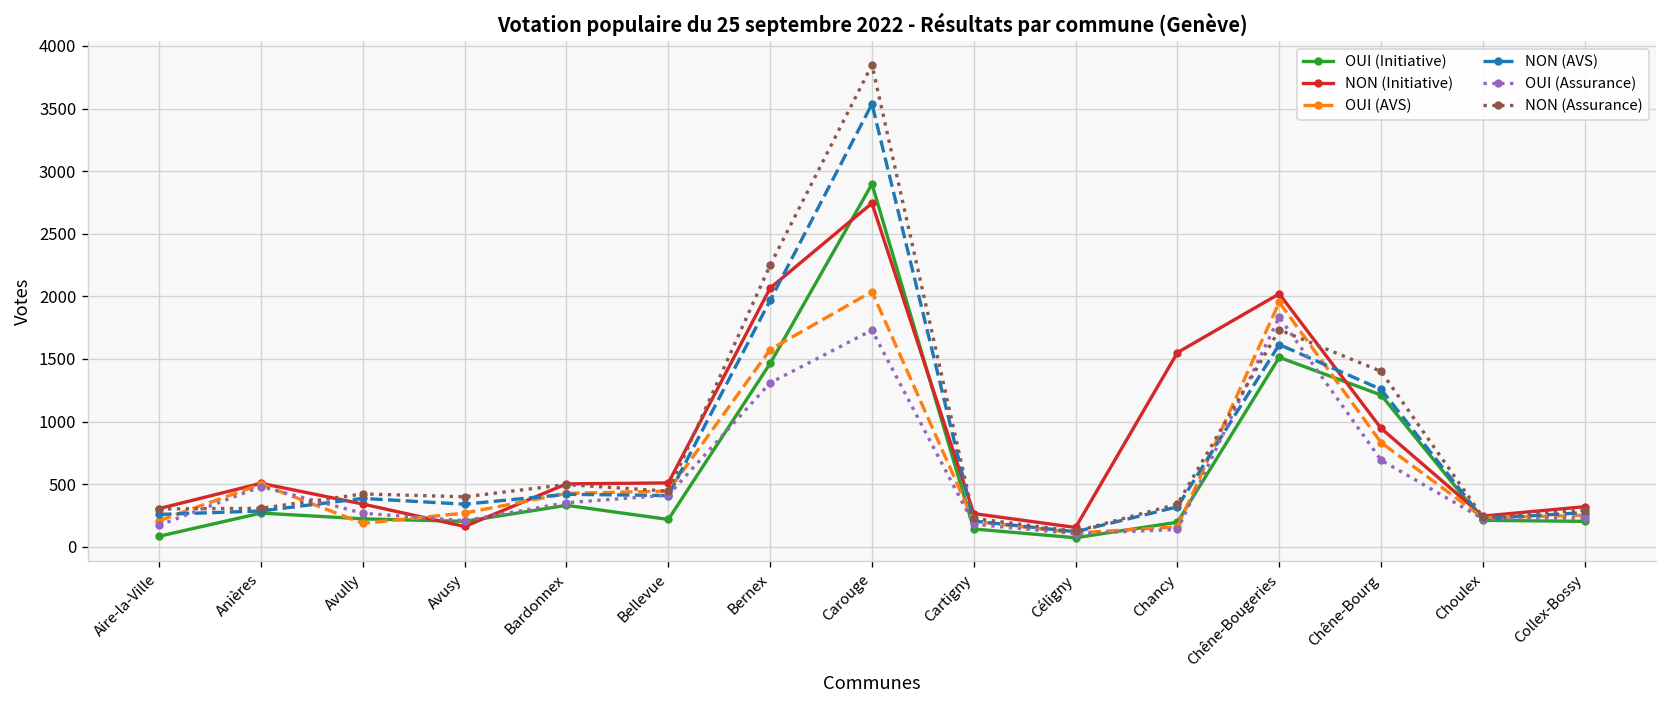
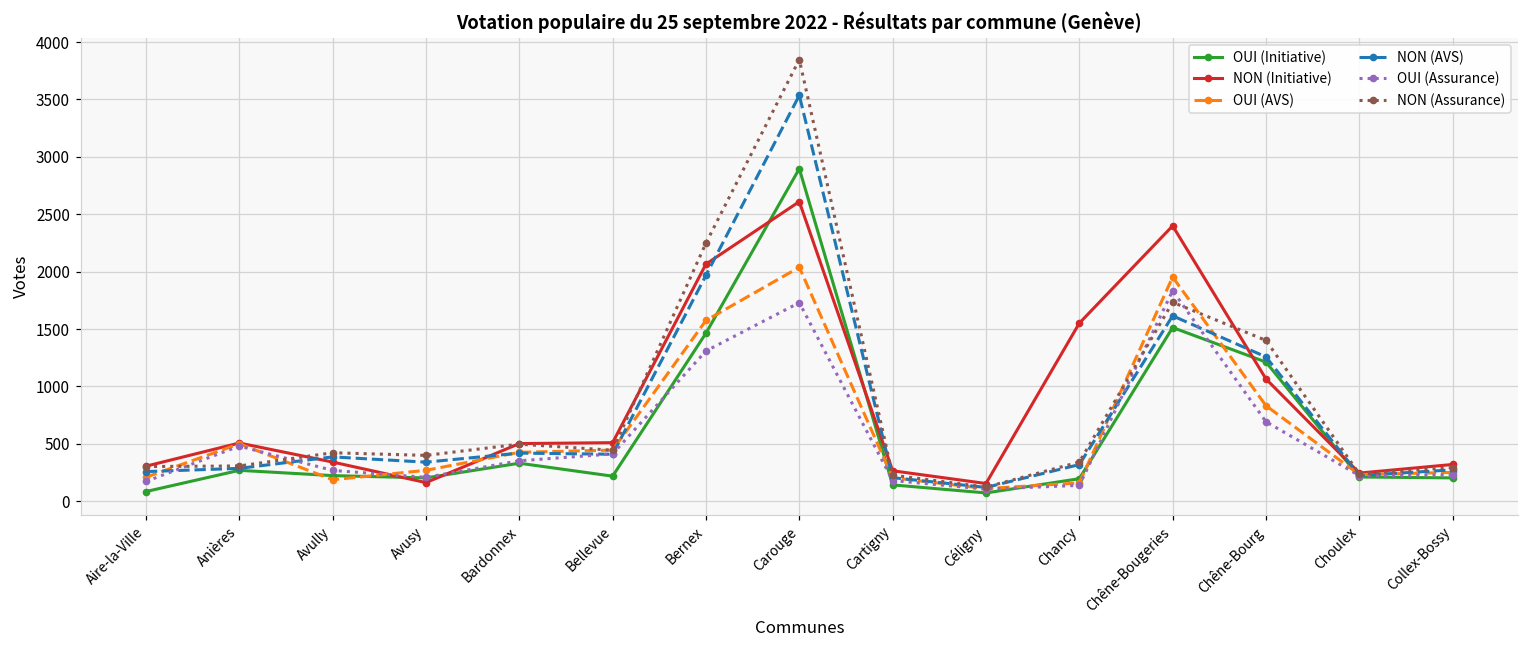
NON (Initiative), Carouge: 2740 -> 2610
NON (Initiative), Chêne-Bougeries: 2020 -> 2400
NON (Initiative), Chêne-Bourg: 950 -> 1070
